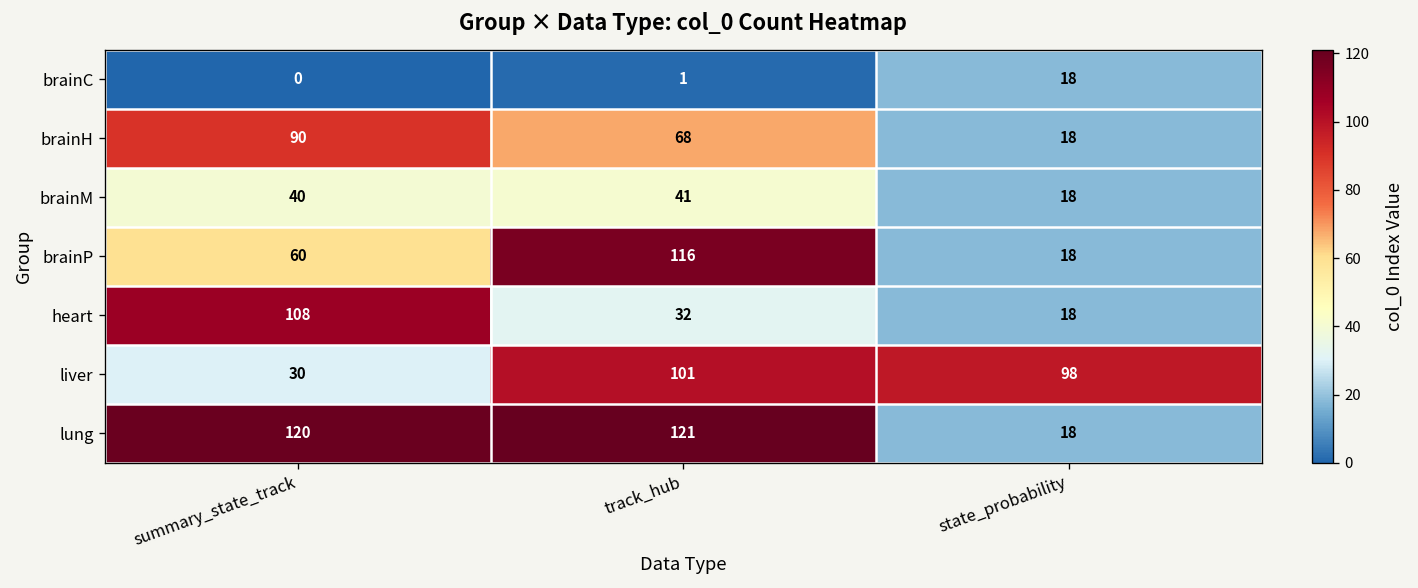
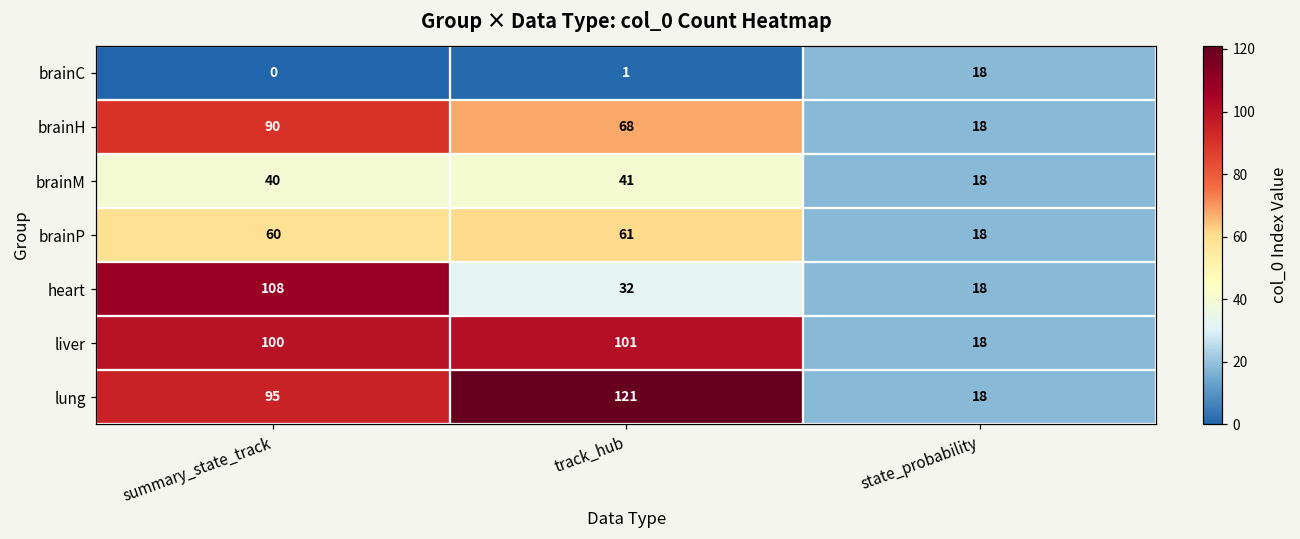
brainP, track_hub: 116 -> 61
liver, summary_state_track: 30 -> 100
liver, state_probability: 98 -> 18
lung, summary_state_track: 120 -> 95
